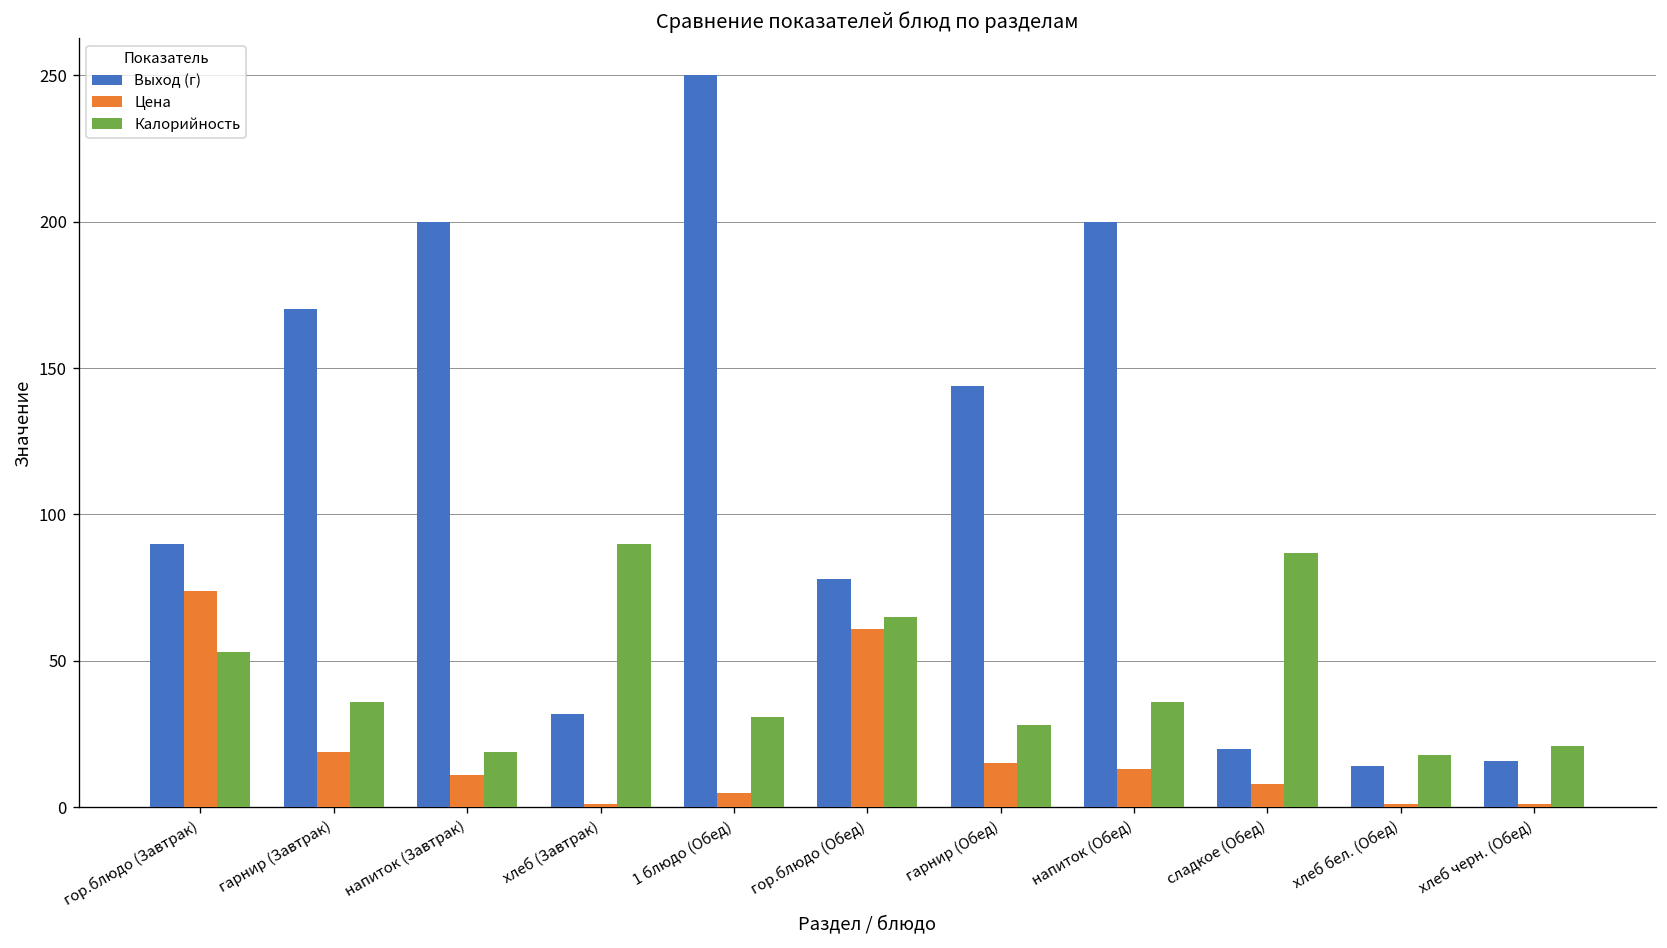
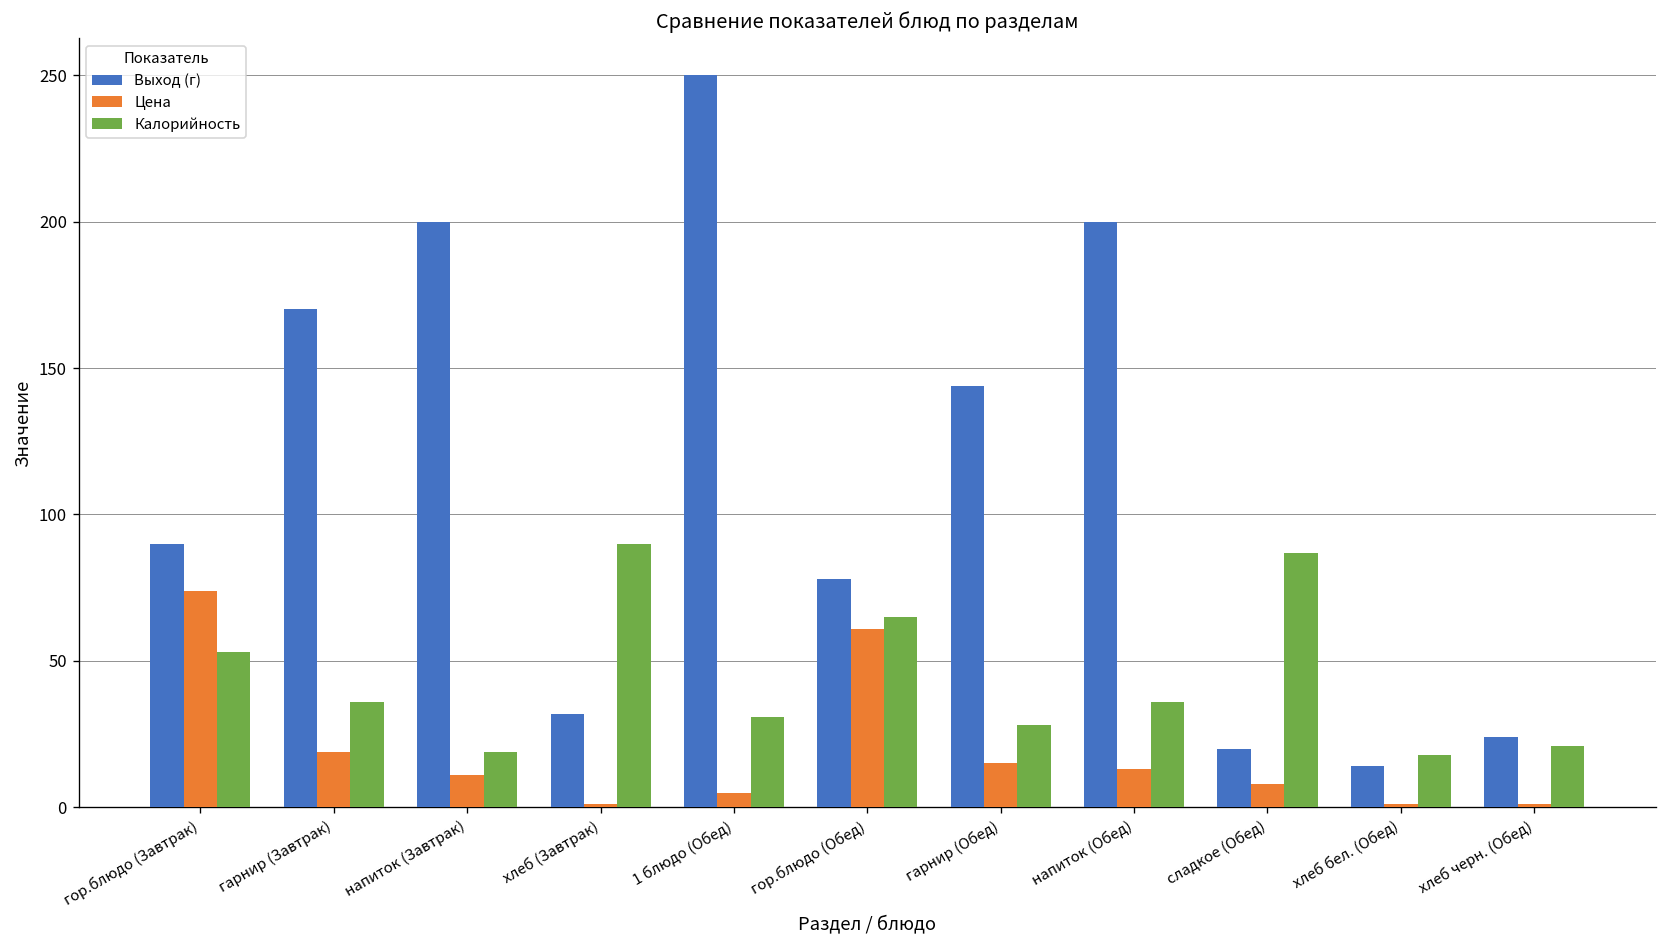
Выход (г), хлеб черн. (Обед): 16 -> 24
